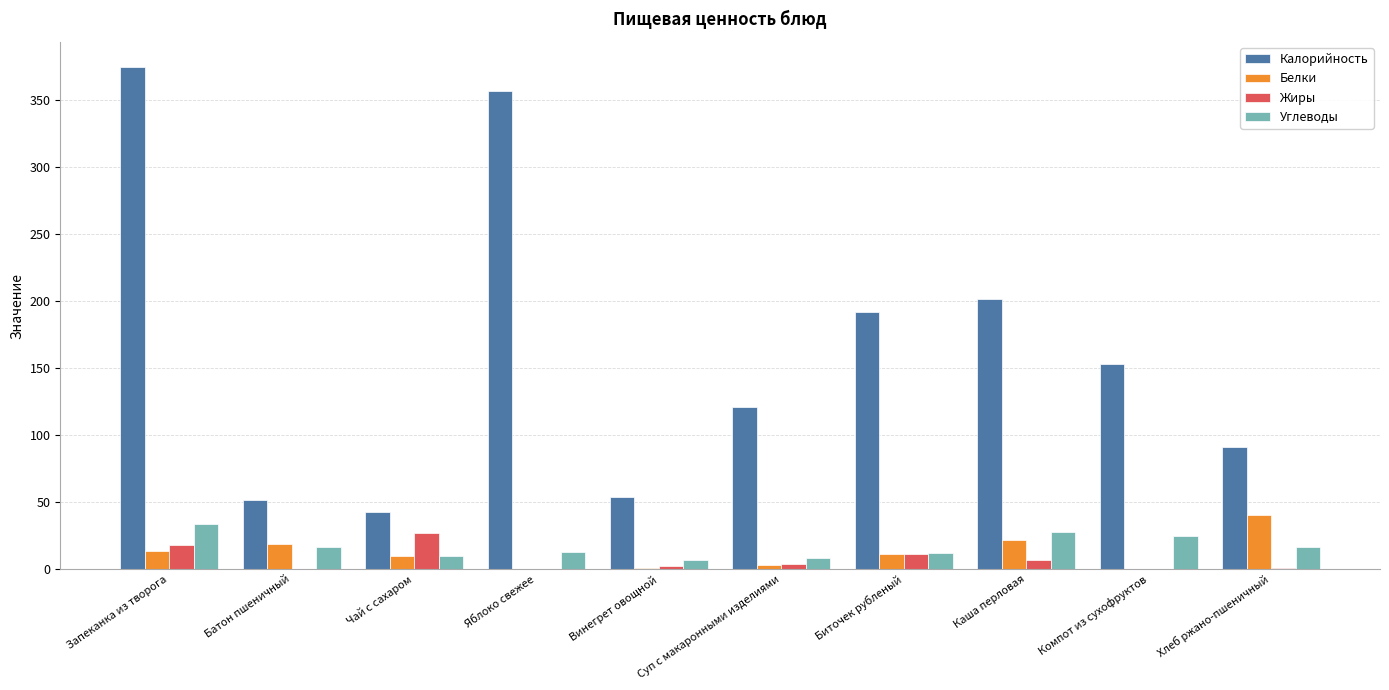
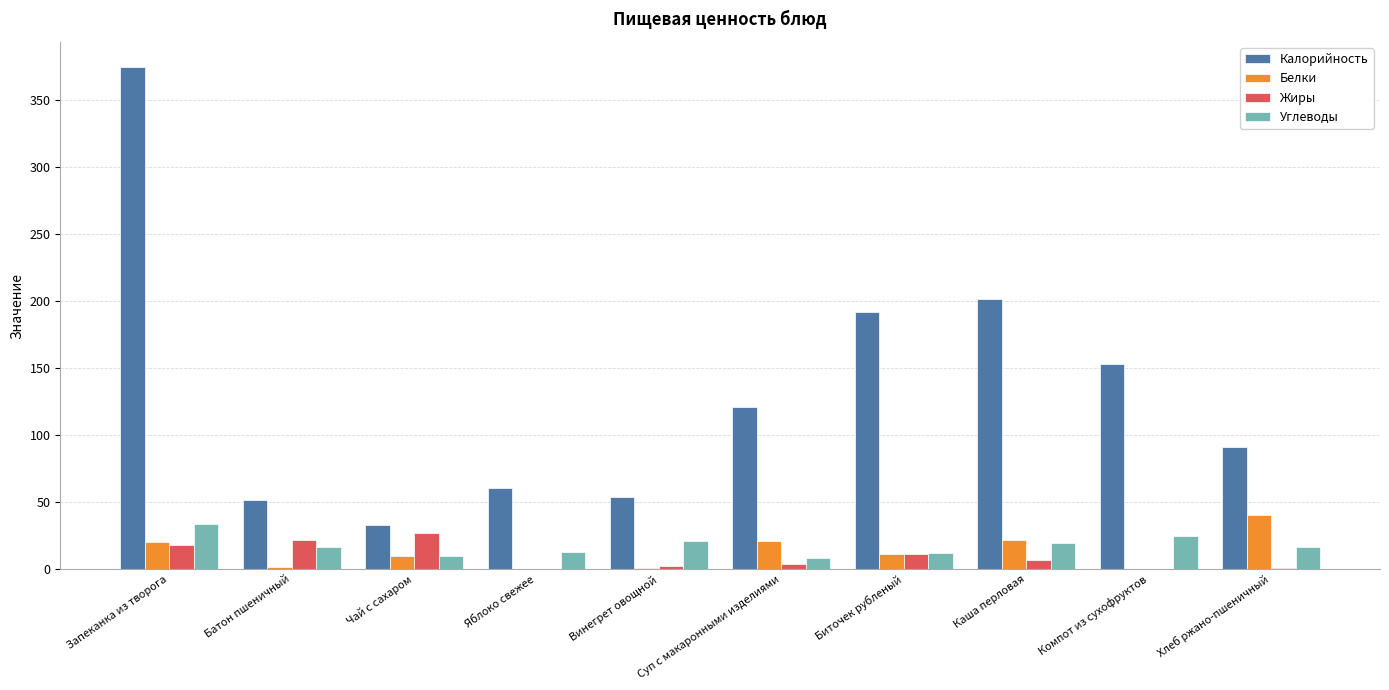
Белки, Запеканка из творога: 14 -> 20
Белки, Батон пшеничный: 19 -> 2
Жиры, Батон пшеничный: 1 -> 22
Калорийность, Чай с сахаром: 43 -> 33
Калорийность, Яблоко свежее: 357 -> 61
Углеводы, Винегрет овощной: 7 -> 21
Белки, Суп с макаронными изделиями: 3 -> 21
Углеводы, Каша перловая: 28 -> 20
